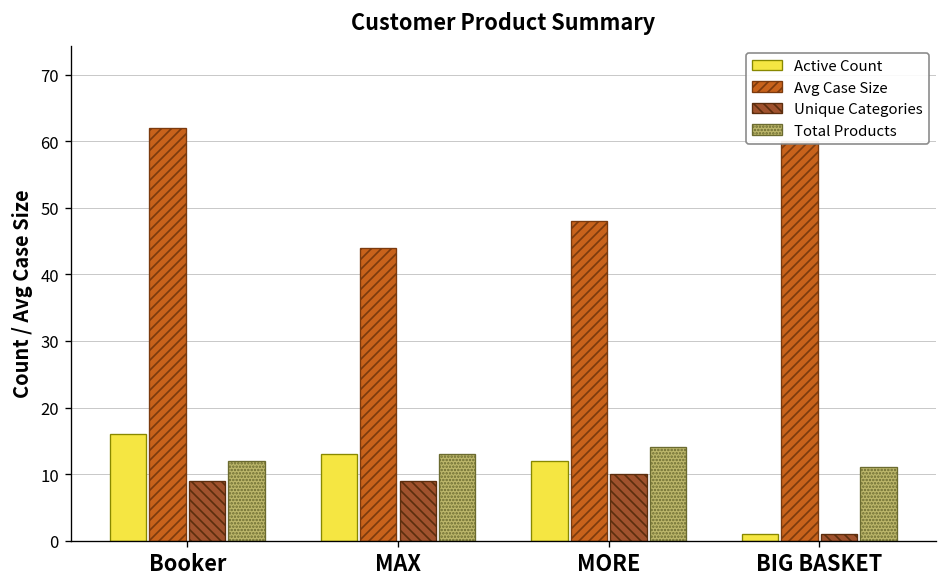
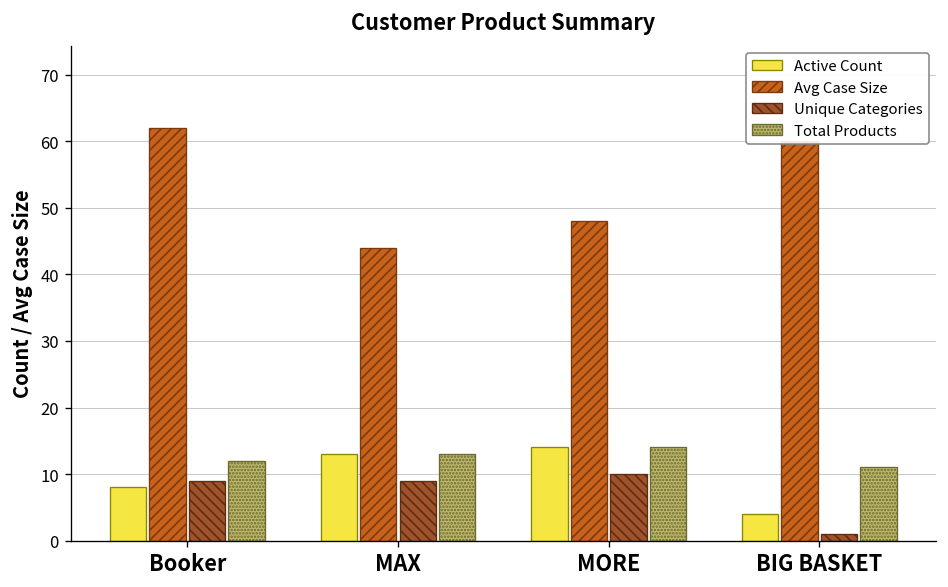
Active Count, Booker: 16 -> 8
Active Count, MORE: 12 -> 14
Active Count, BIG BASKET: 1 -> 4
